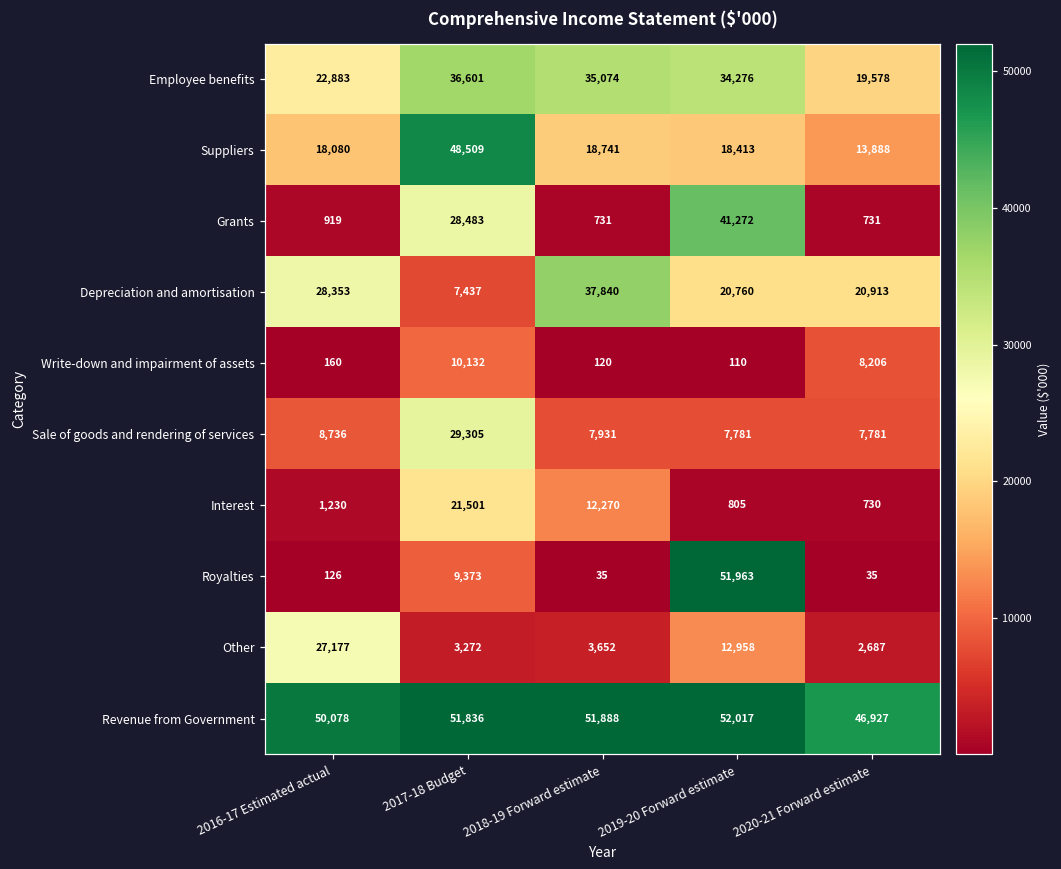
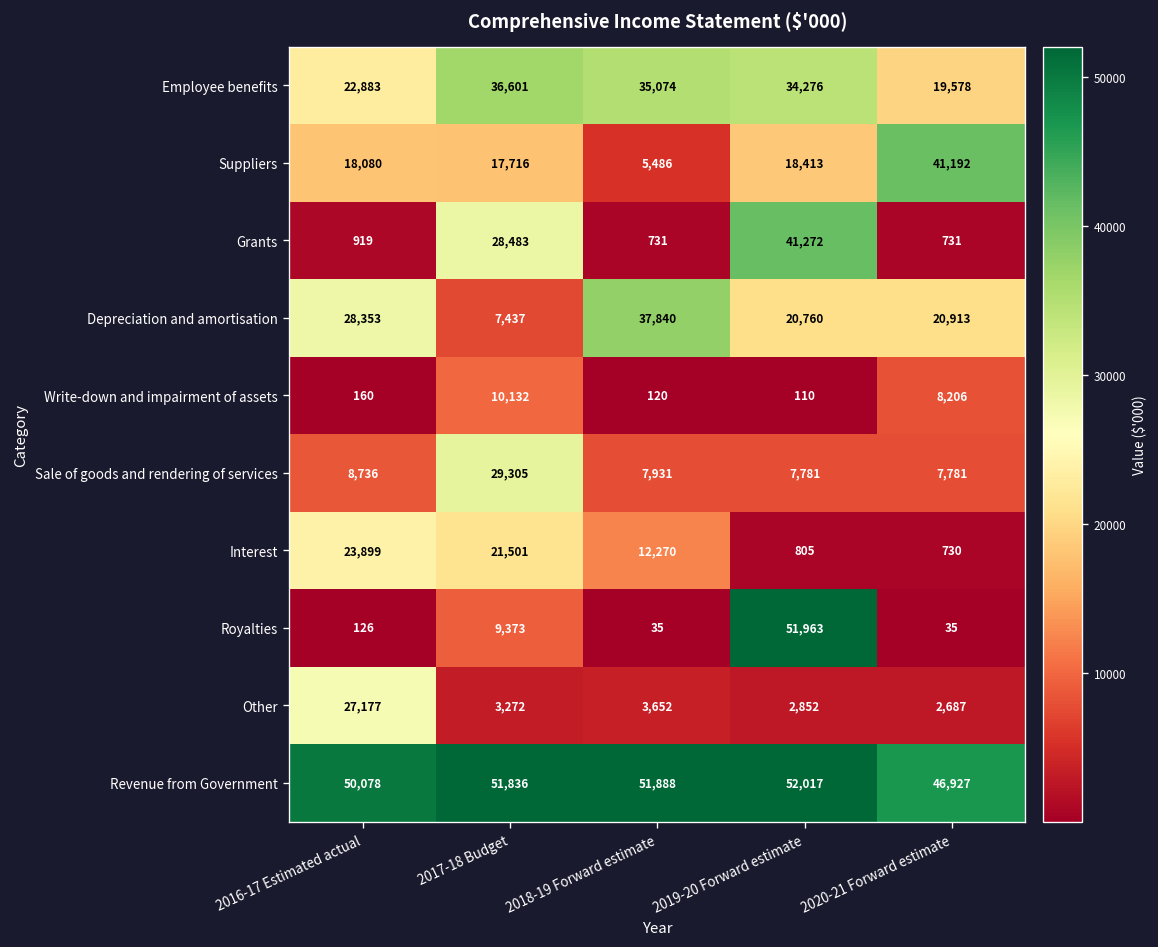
Suppliers, 2017-18 Budget: 48,509 -> 17,716
Suppliers, 2018-19 Forward estimate: 18,741 -> 5,486
Suppliers, 2020-21 Forward estimate: 13,888 -> 41,192
Interest, 2016-17 Estimated actual: 1,230 -> 23,899
Other, 2019-20 Forward estimate: 12,958 -> 2,852
